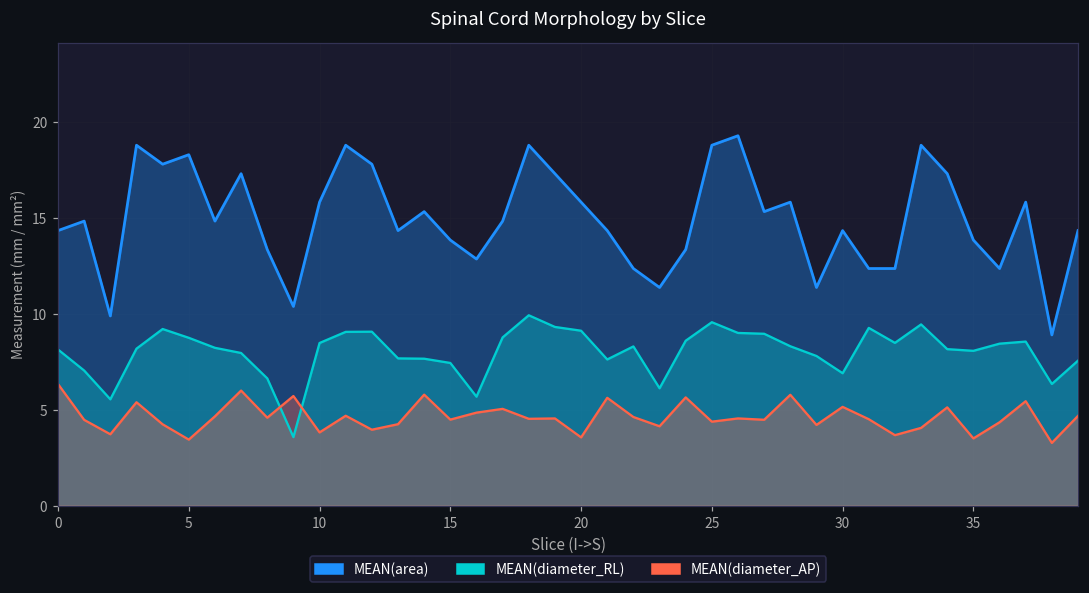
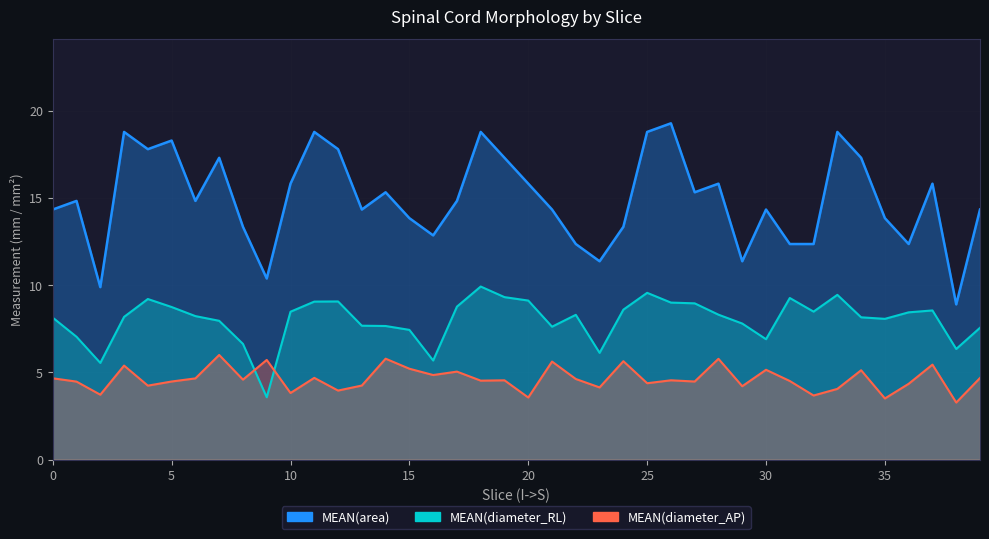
MEAN(diameter_AP), 0: 6.3 -> 4.7
MEAN(diameter_AP), 5: 3.4 -> 4.5
MEAN(diameter_AP), 15: 4.5 -> 5.2
